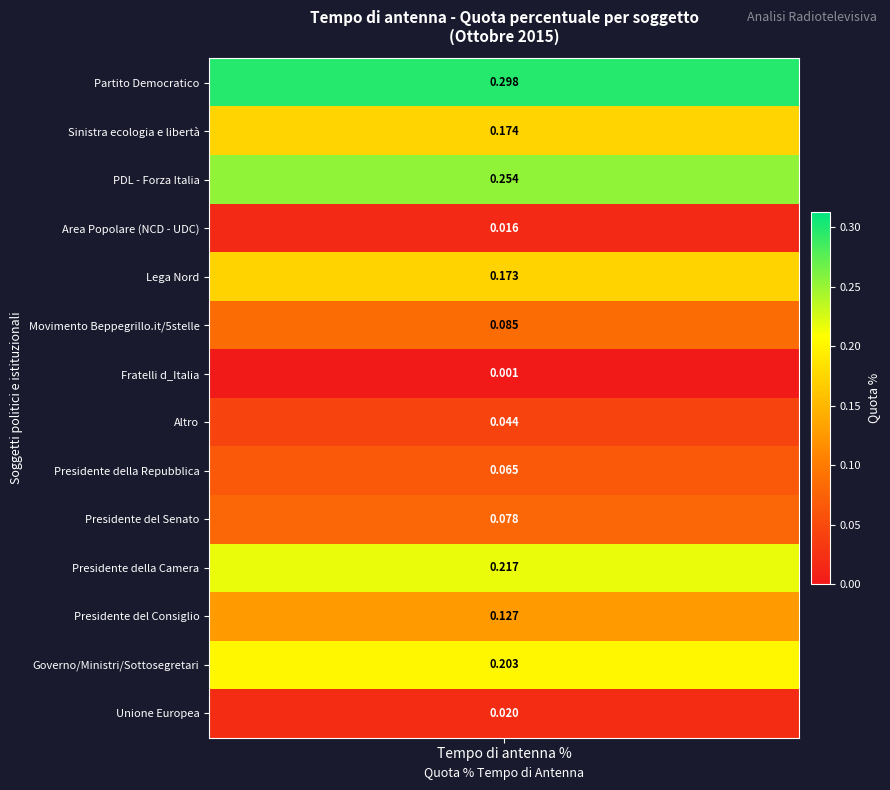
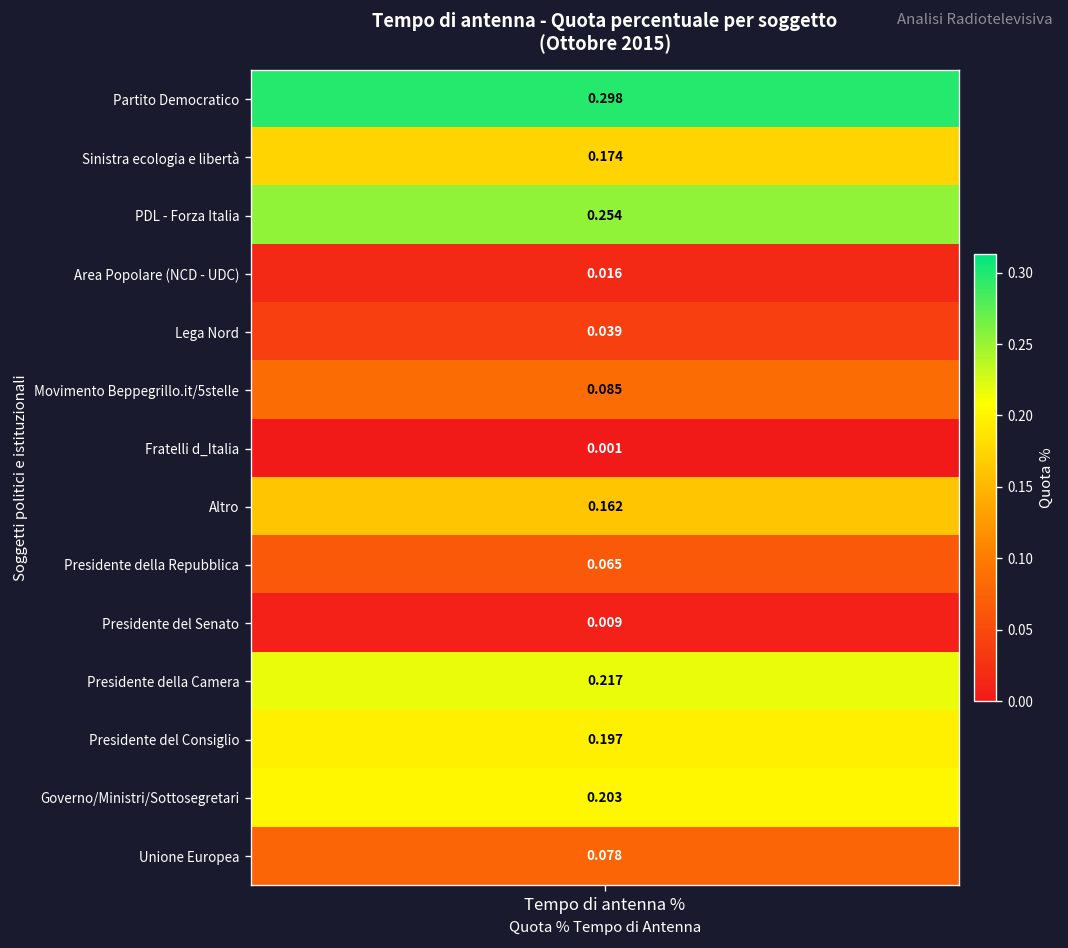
Lega Nord, Tempo di antenna %: 0.173 -> 0.039
Altro, Tempo di antenna %: 0.044 -> 0.162
Presidente del Senato, Tempo di antenna %: 0.078 -> 0.009
Presidente del Consiglio, Tempo di antenna %: 0.127 -> 0.197
Unione Europea, Tempo di antenna %: 0.020 -> 0.078
